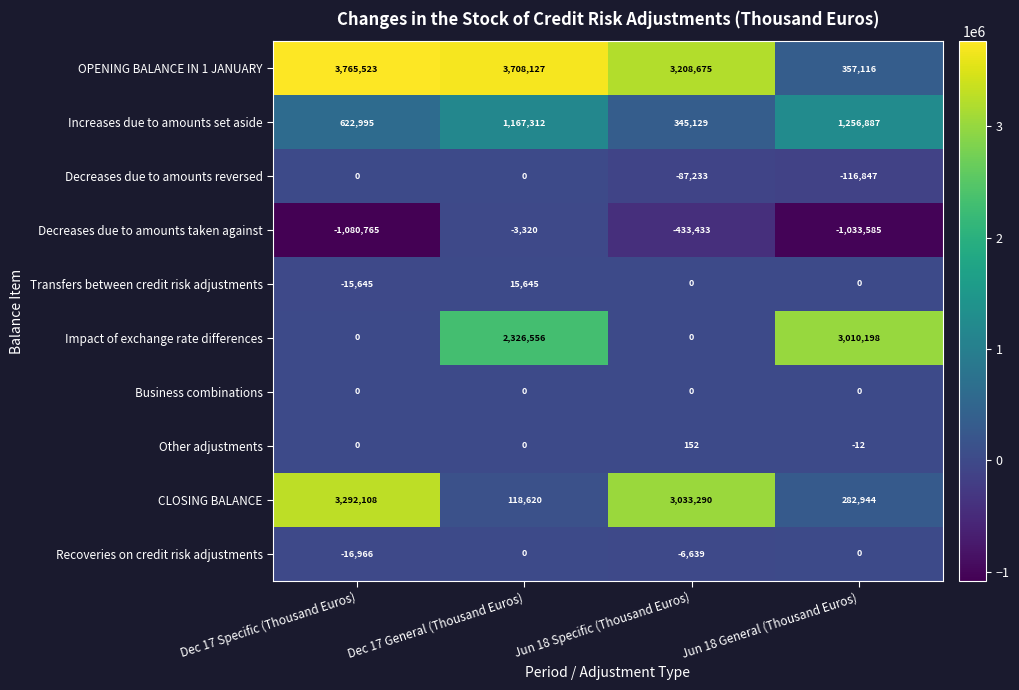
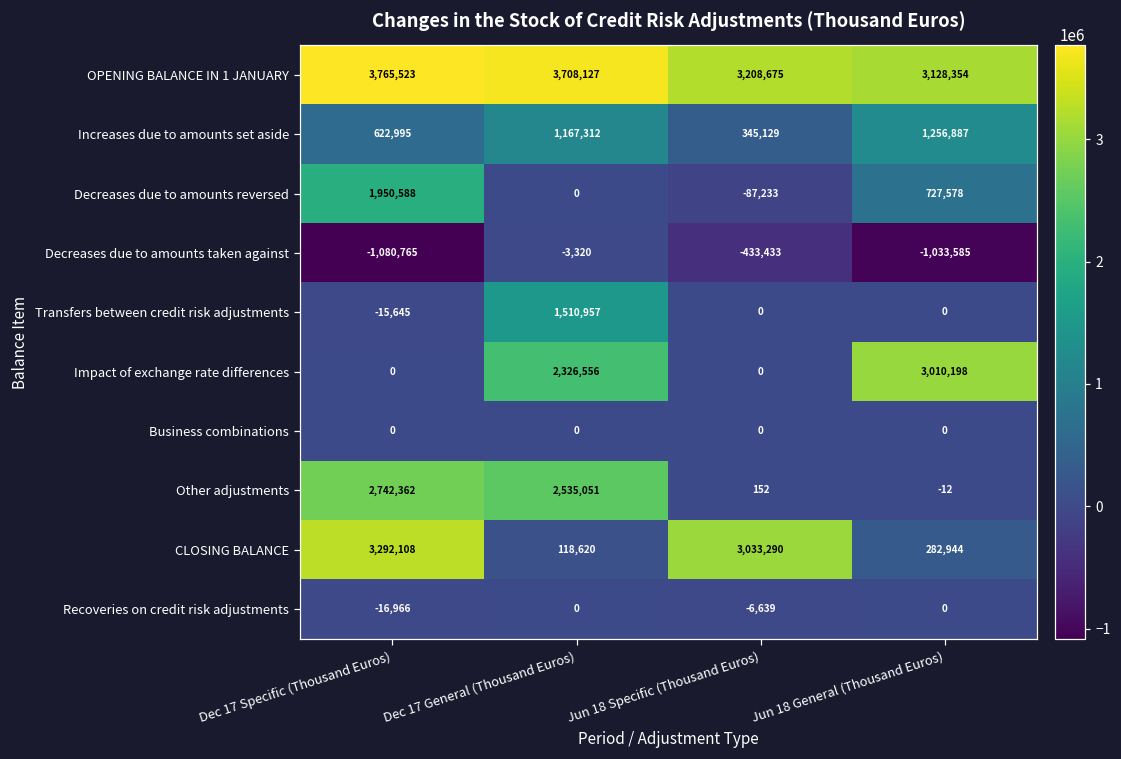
OPENING BALANCE IN 1 JANUARY, Jun 18 General (Thousand Euros): 357,116 -> 3,128,354
Decreases due to amounts reversed, Dec 17 Specific (Thousand Euros): 0 -> 1,950,588
Decreases due to amounts reversed, Jun 18 General (Thousand Euros): -116,847 -> 727,578
Transfers between credit risk adjustments, Dec 17 General (Thousand Euros): 15,645 -> 1,510,957
Other adjustments, Dec 17 Specific (Thousand Euros): 0 -> 2,742,362
Other adjustments, Dec 17 General (Thousand Euros): 0 -> 2,535,051
